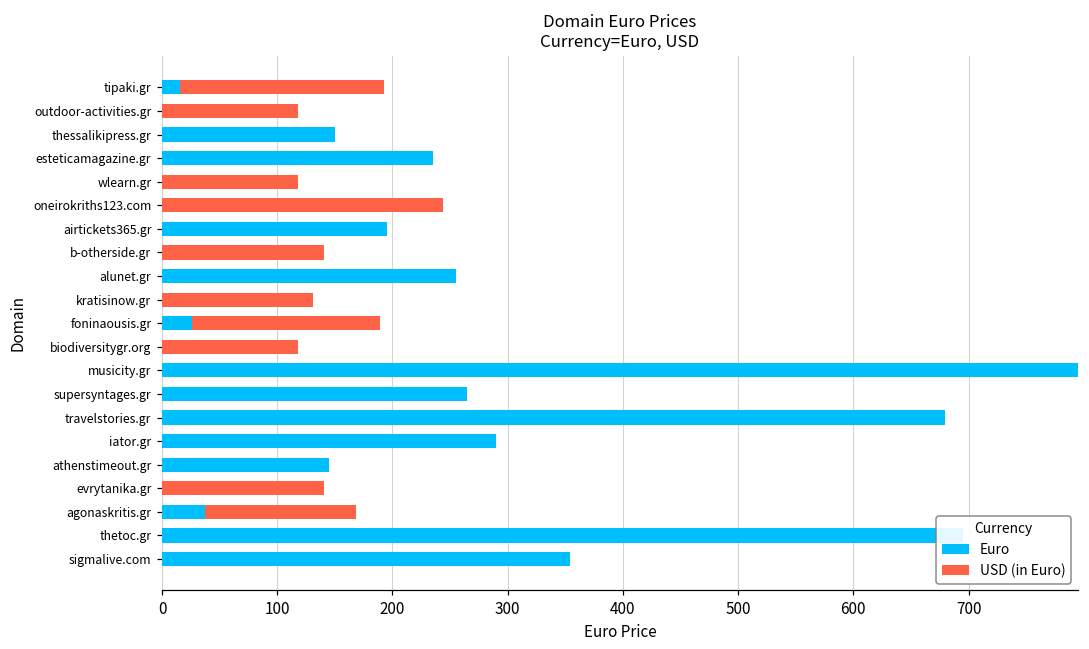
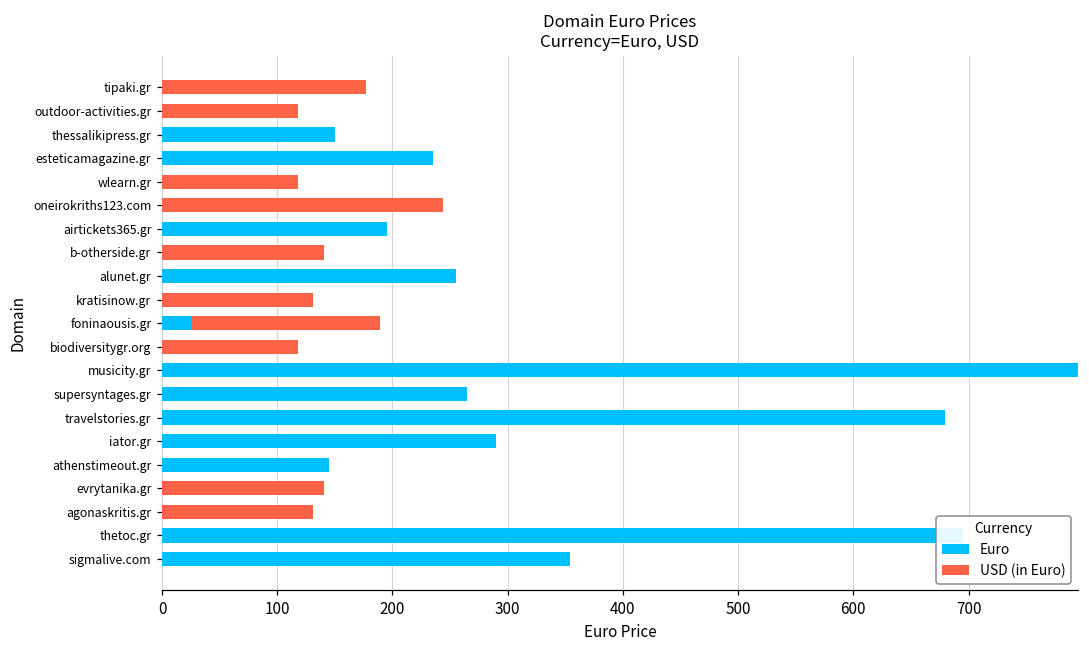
Euro, tipaki.gr: 16 -> 0
Euro, agonaskritis.gr: 37 -> 0
